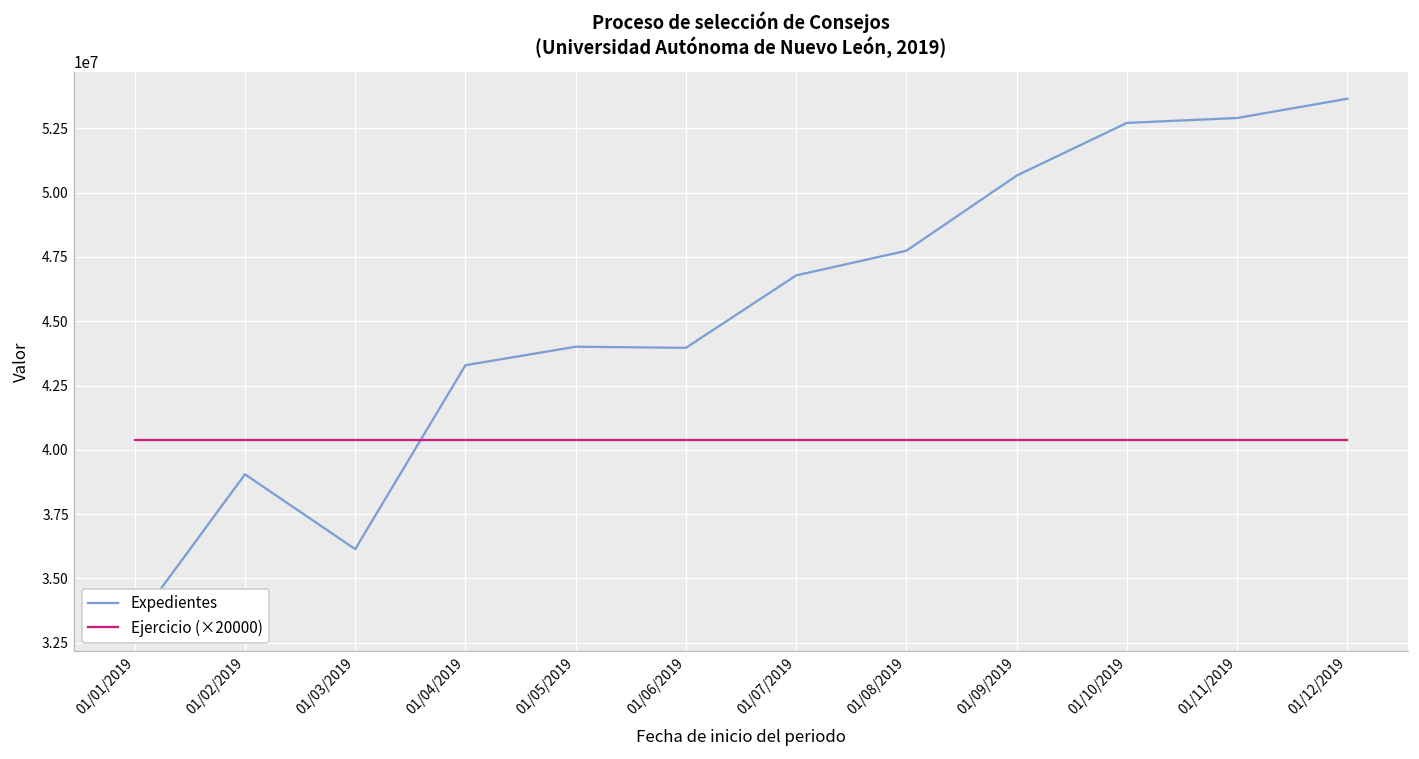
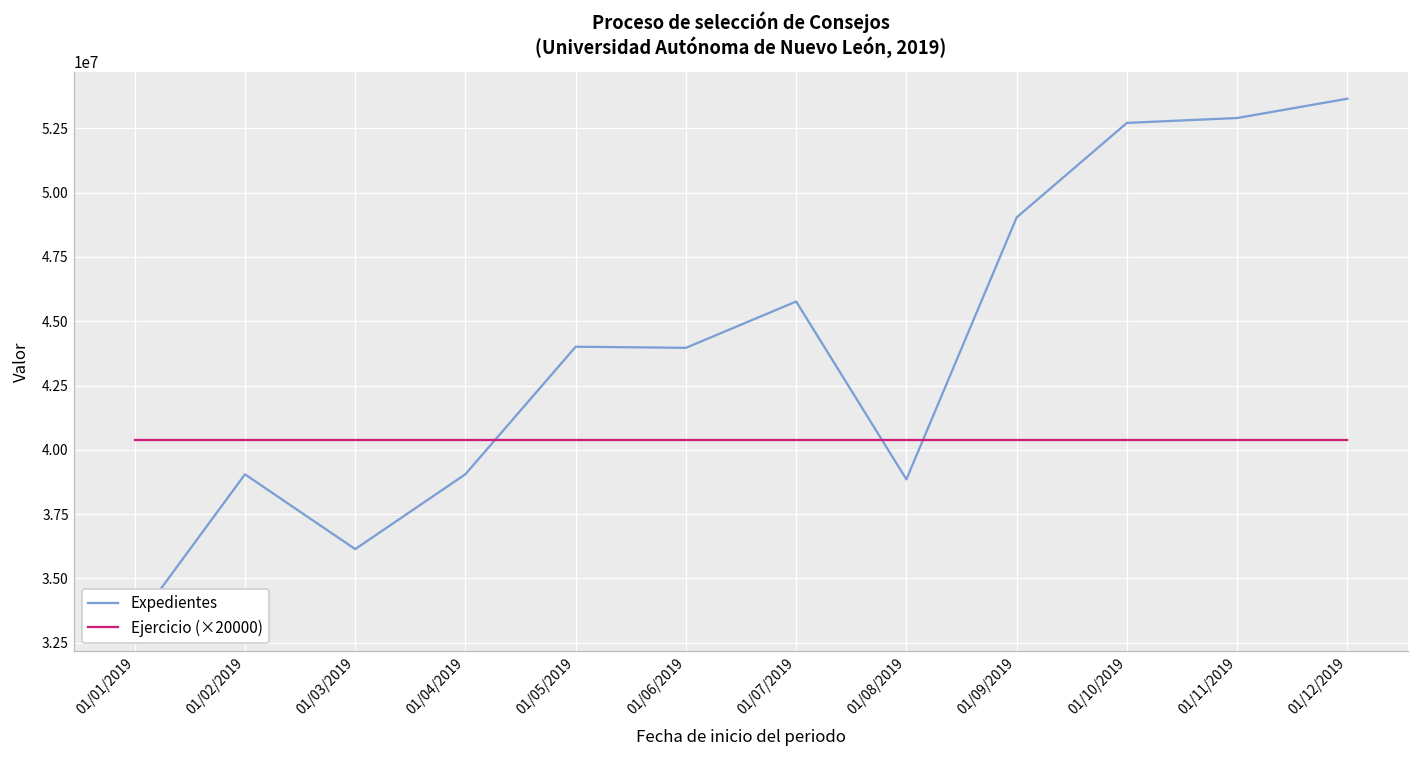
Expedientes, 01/04/2019: 43300000 -> 39100000
Expedientes, 01/07/2019: 46800000 -> 45800000
Expedientes, 01/08/2019: 47700000 -> 38900000
Expedientes, 01/09/2019: 50700000 -> 49000000
